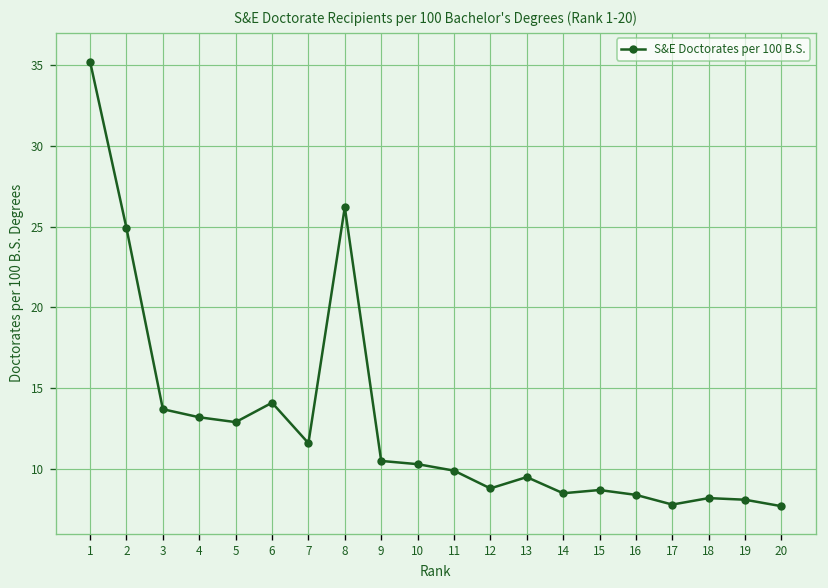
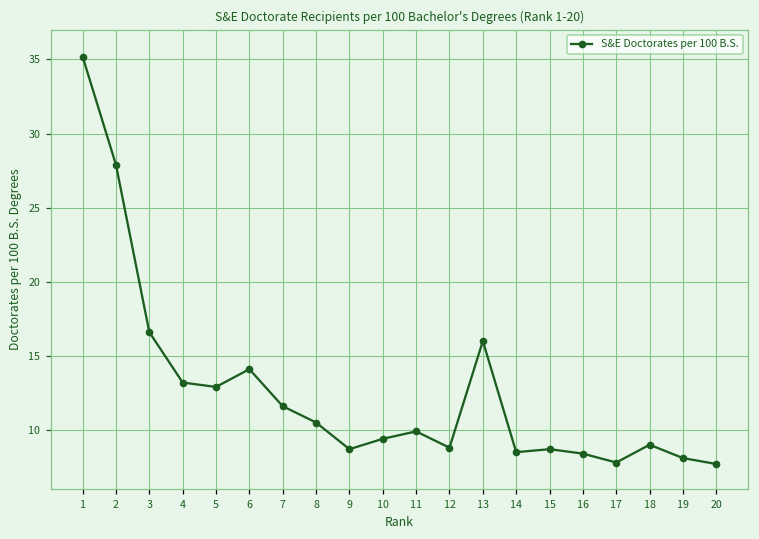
2: 24.9 -> 27.9
3: 13.7 -> 16.6
8: 26.2 -> 10.5
9: 10.5 -> 8.7
10: 10.3 -> 9.4
13: 9.5 -> 16.0
18: 8.2 -> 9.0
